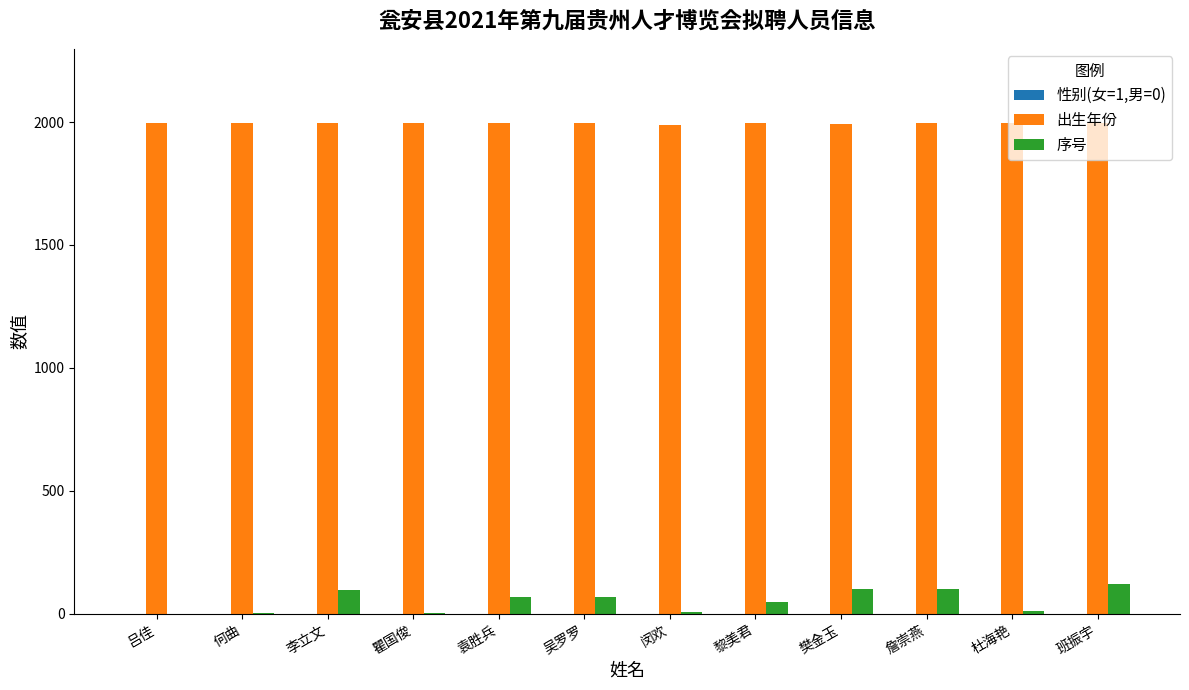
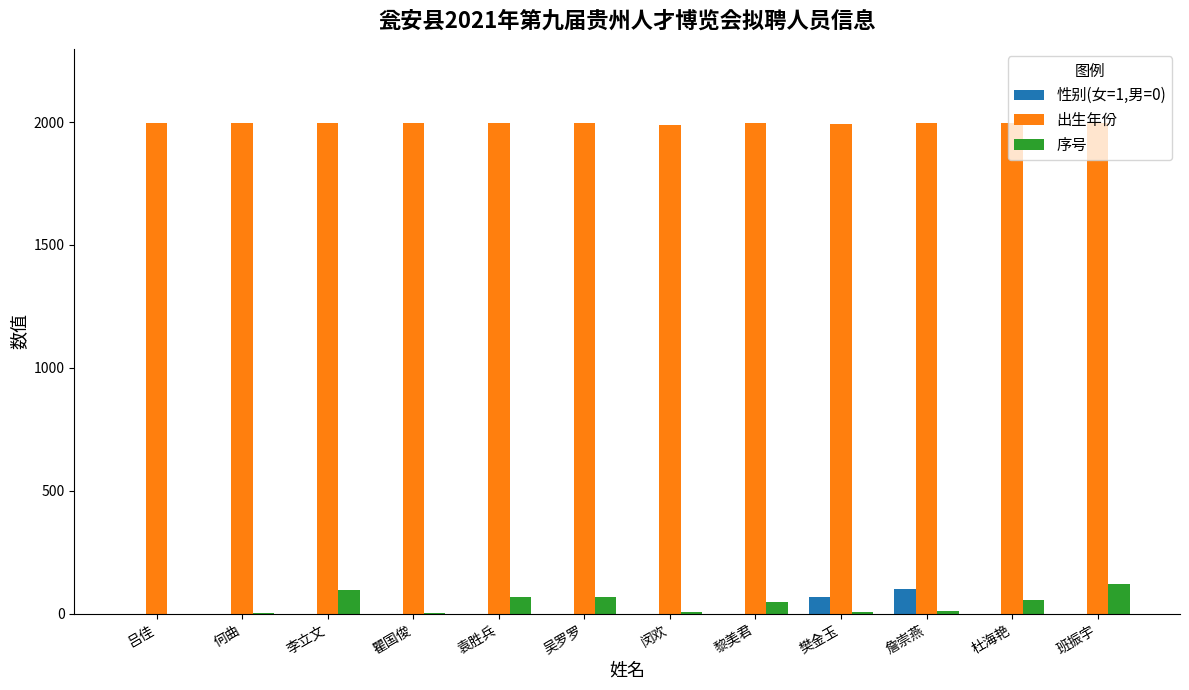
性别(女=1,男=0), 樊金玉: 0 -> 70
序号, 樊金玉: 100 -> 10
性别(女=1,男=0), 詹崇燕: 0 -> 100
序号, 詹崇燕: 100 -> 10
序号, 杜海艳: 10 -> 60
